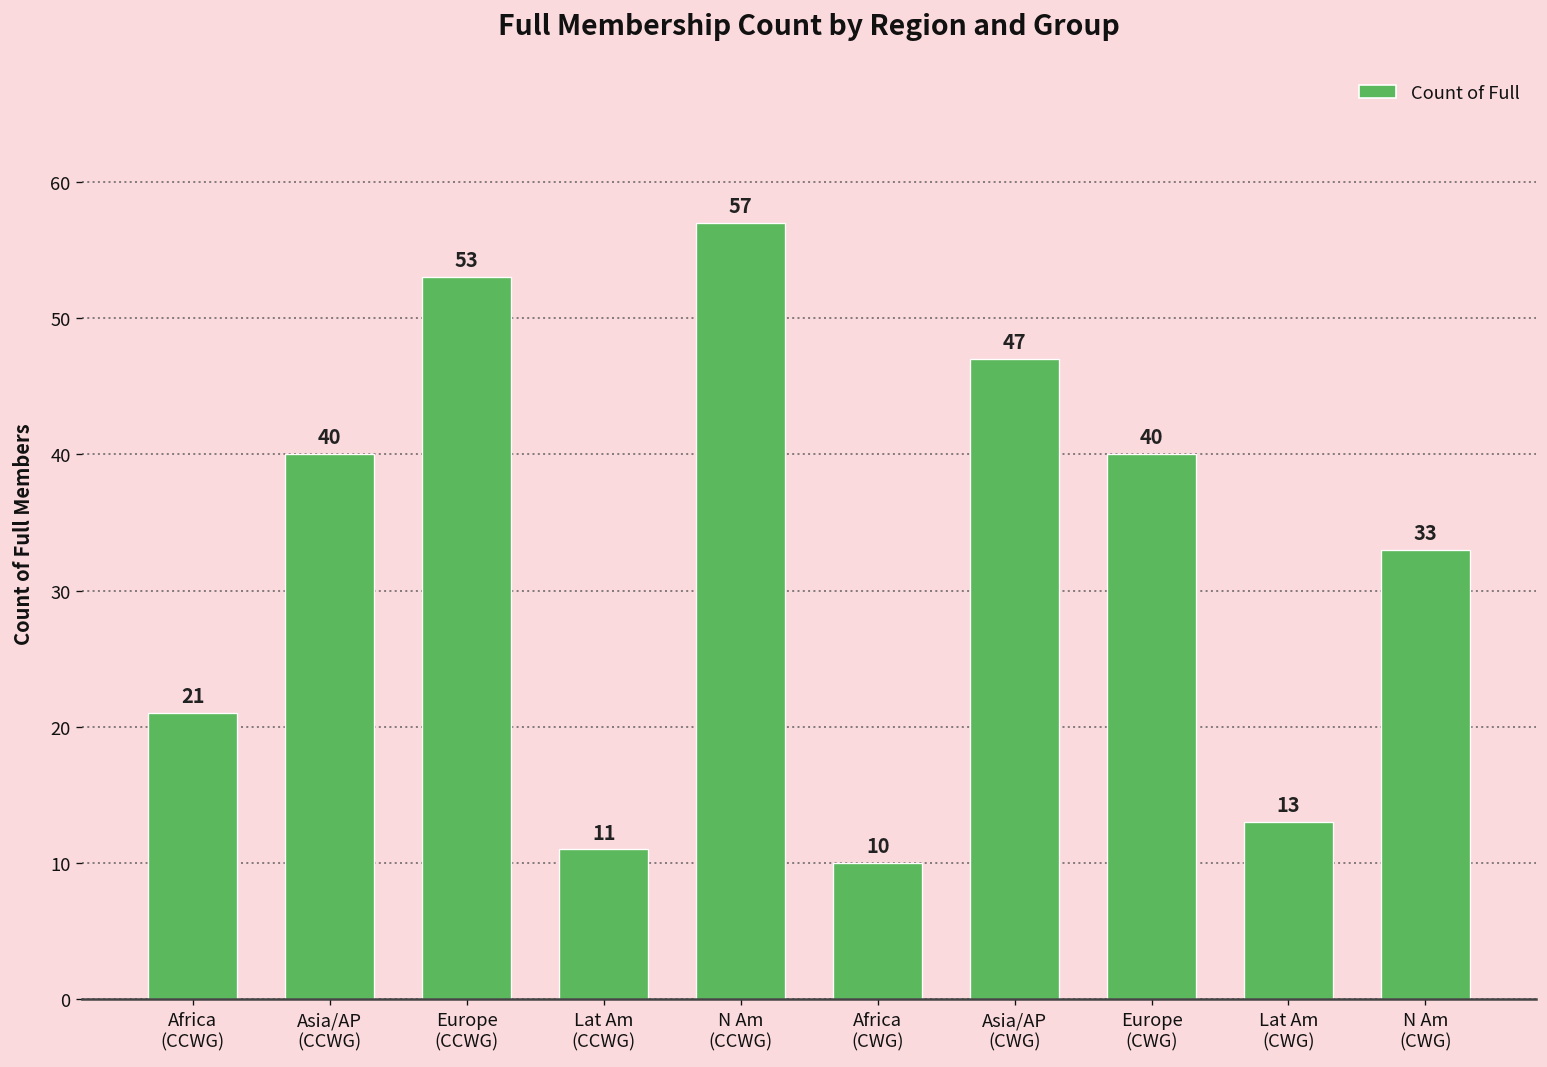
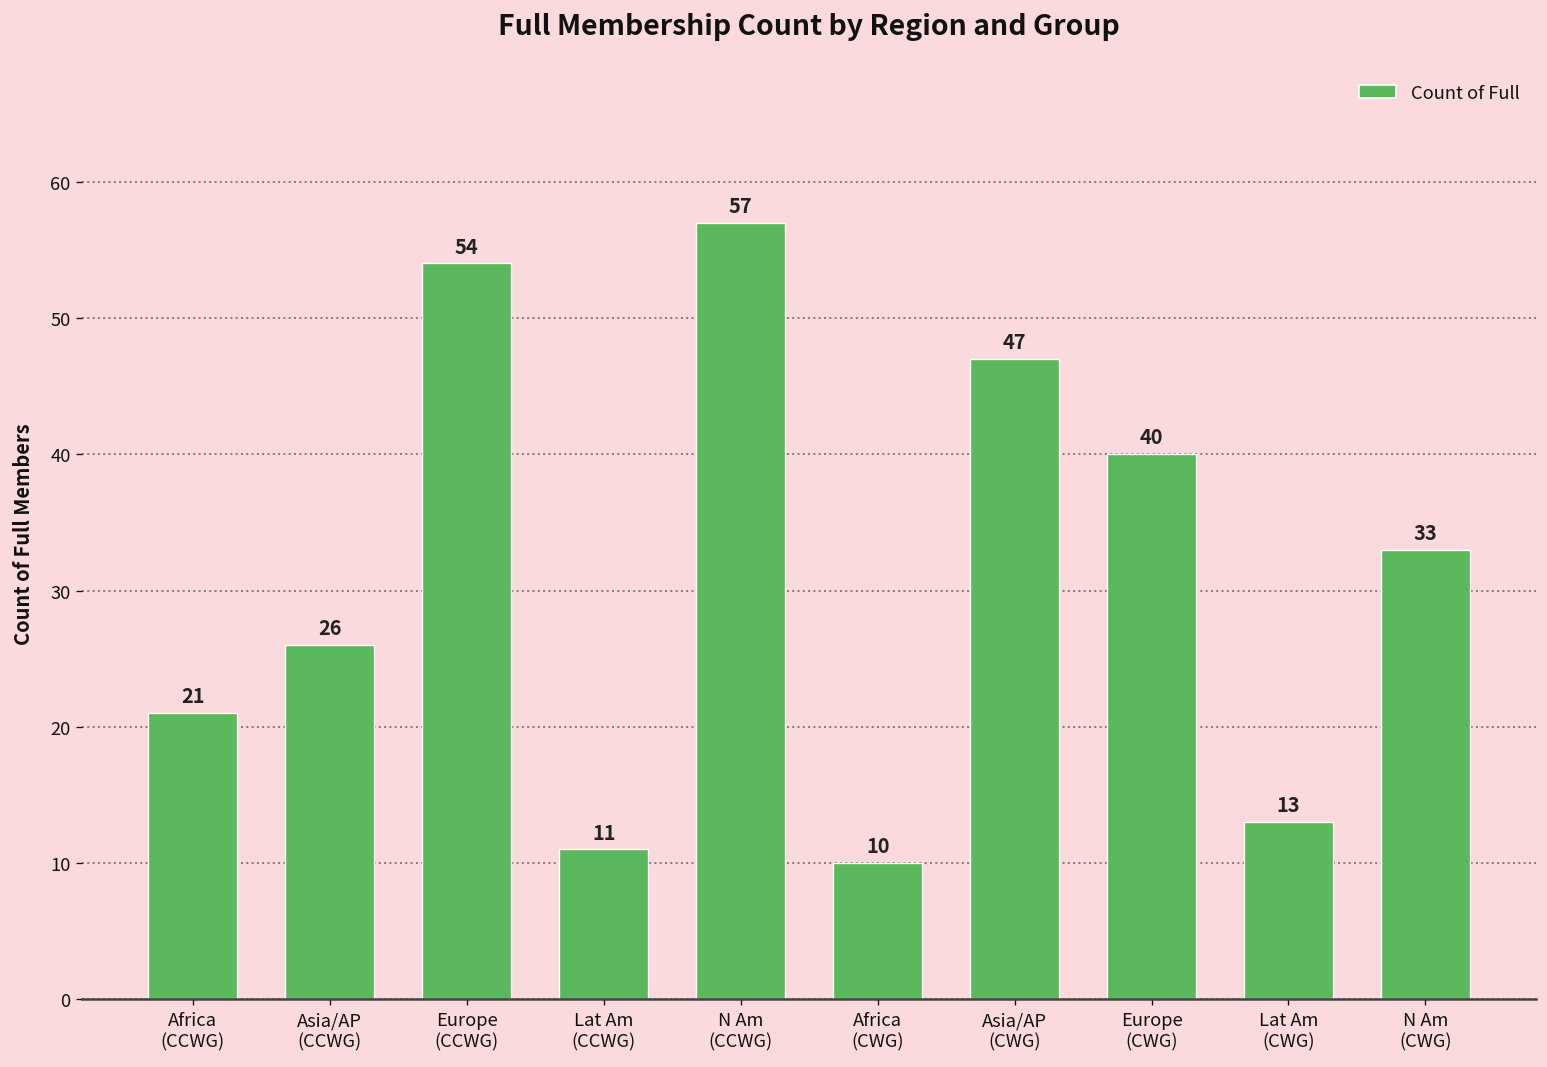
Asia/AP (CCWG): 40 -> 26
Europe (CCWG): 53 -> 54
